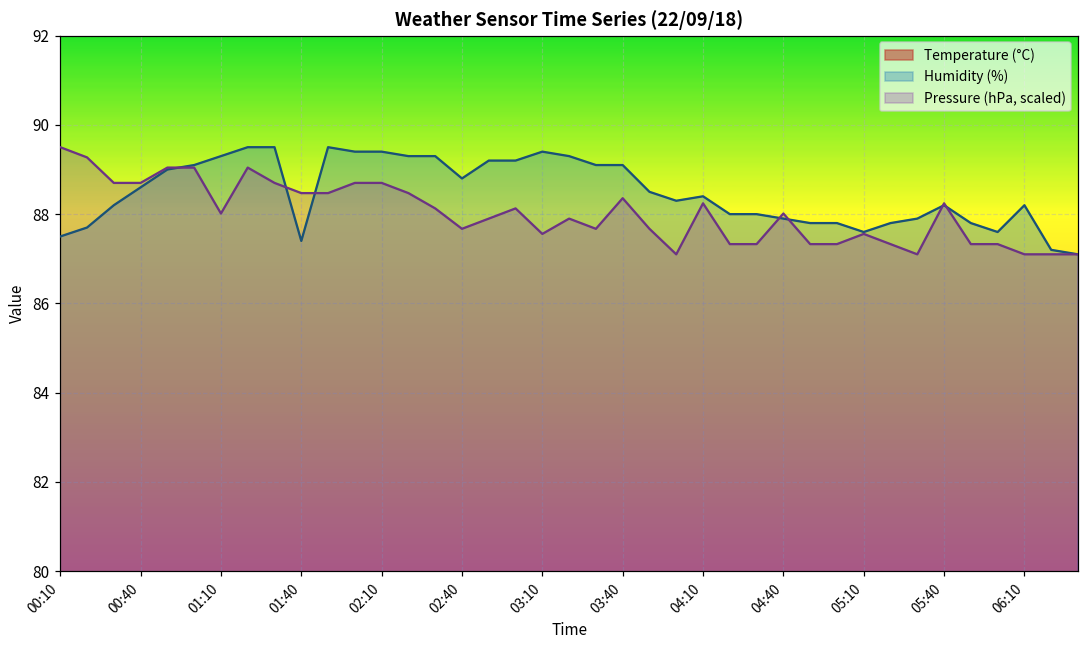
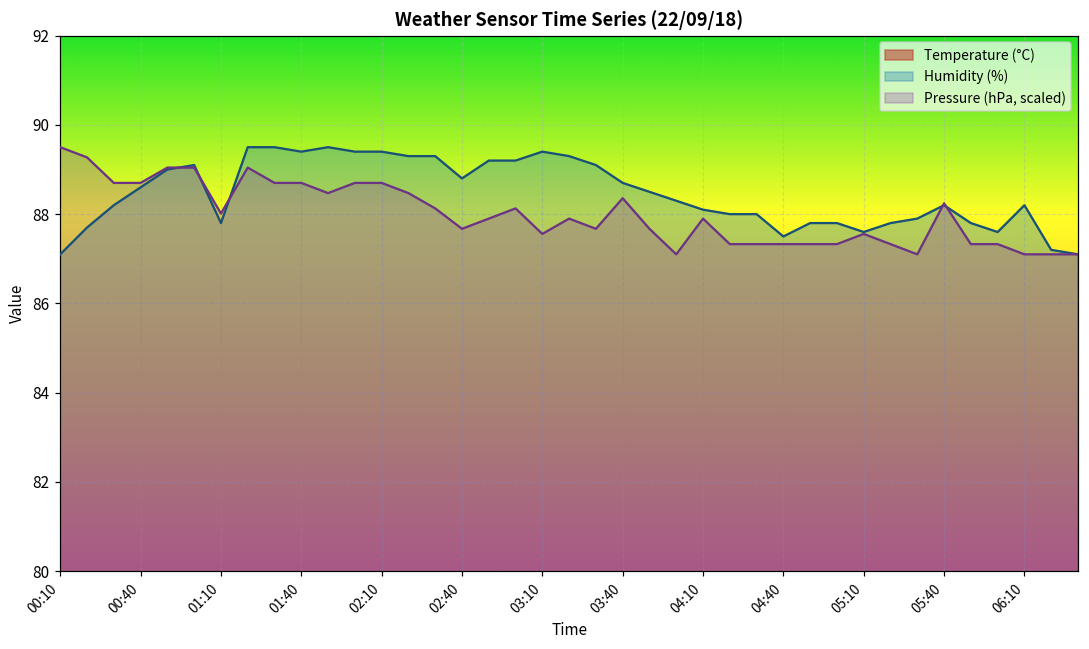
Humidity (%), 00:10: 87.5 -> 87.1
Humidity (%), 01:10: 89.3 -> 87.8
Humidity (%), 01:40: 87.4 -> 89.4
Pressure (hPa, scaled), 01:40: 88.5 -> 88.7
Humidity (%), 03:40: 89.1 -> 88.7
Humidity (%), 04:10: 88.4 -> 88.1
Pressure (hPa, scaled), 04:10: 88.2 -> 87.9
Humidity (%), 04:40: 87.9 -> 87.5
Pressure (hPa, scaled), 04:40: 88.0 -> 87.3
